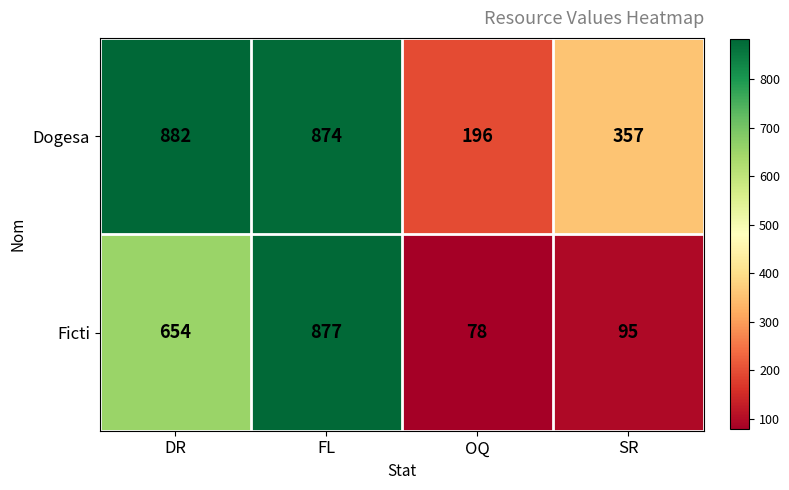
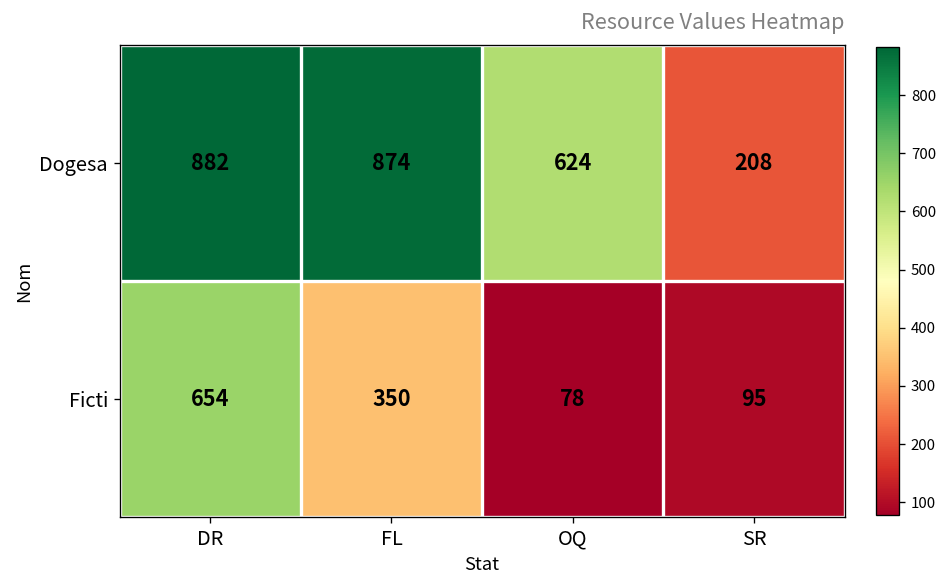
Dogesa, OQ: 196 -> 624
Dogesa, SR: 357 -> 208
Ficti, FL: 877 -> 350
